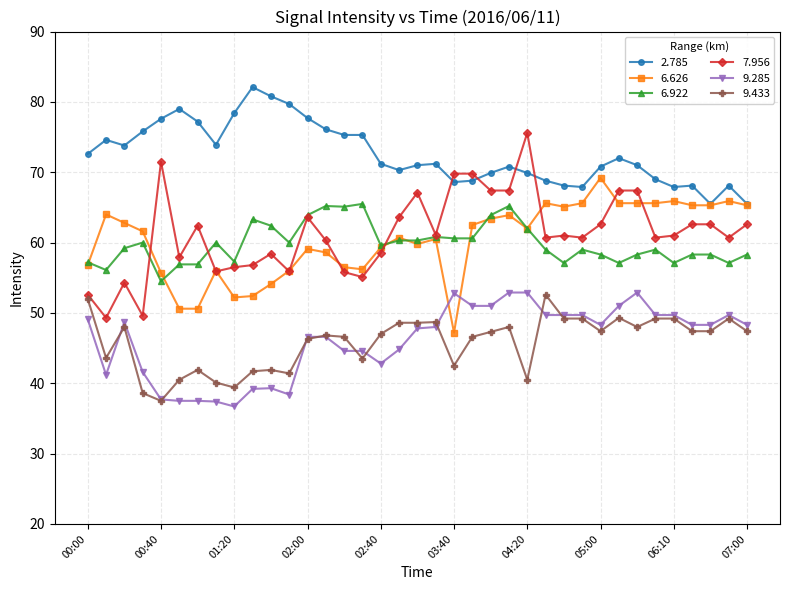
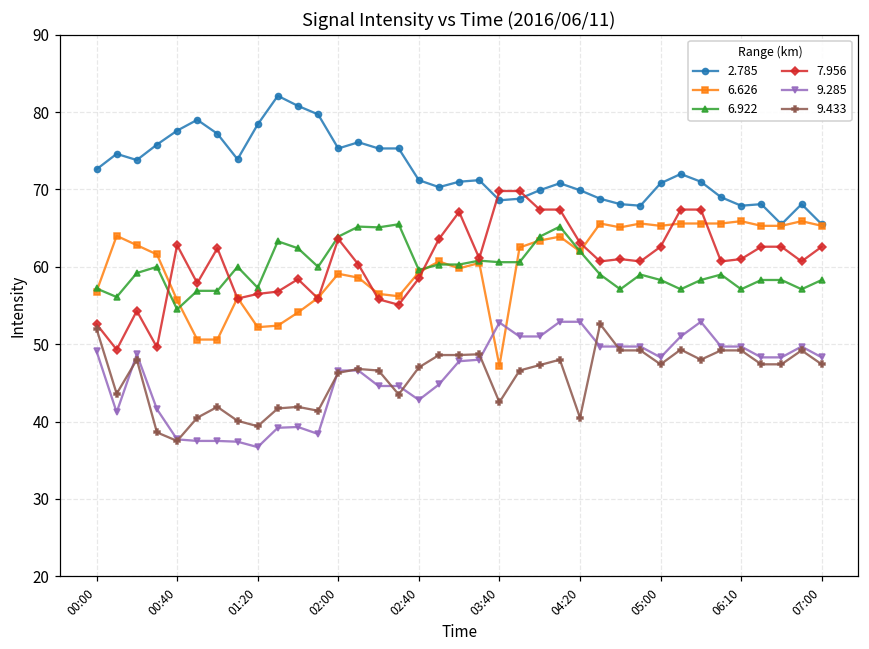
7.956, 00:40: 72 -> 63
2.785, 02:00: 78 -> 75
7.956, 04:20: 76 -> 63
6.626, 05:00: 69 -> 65
